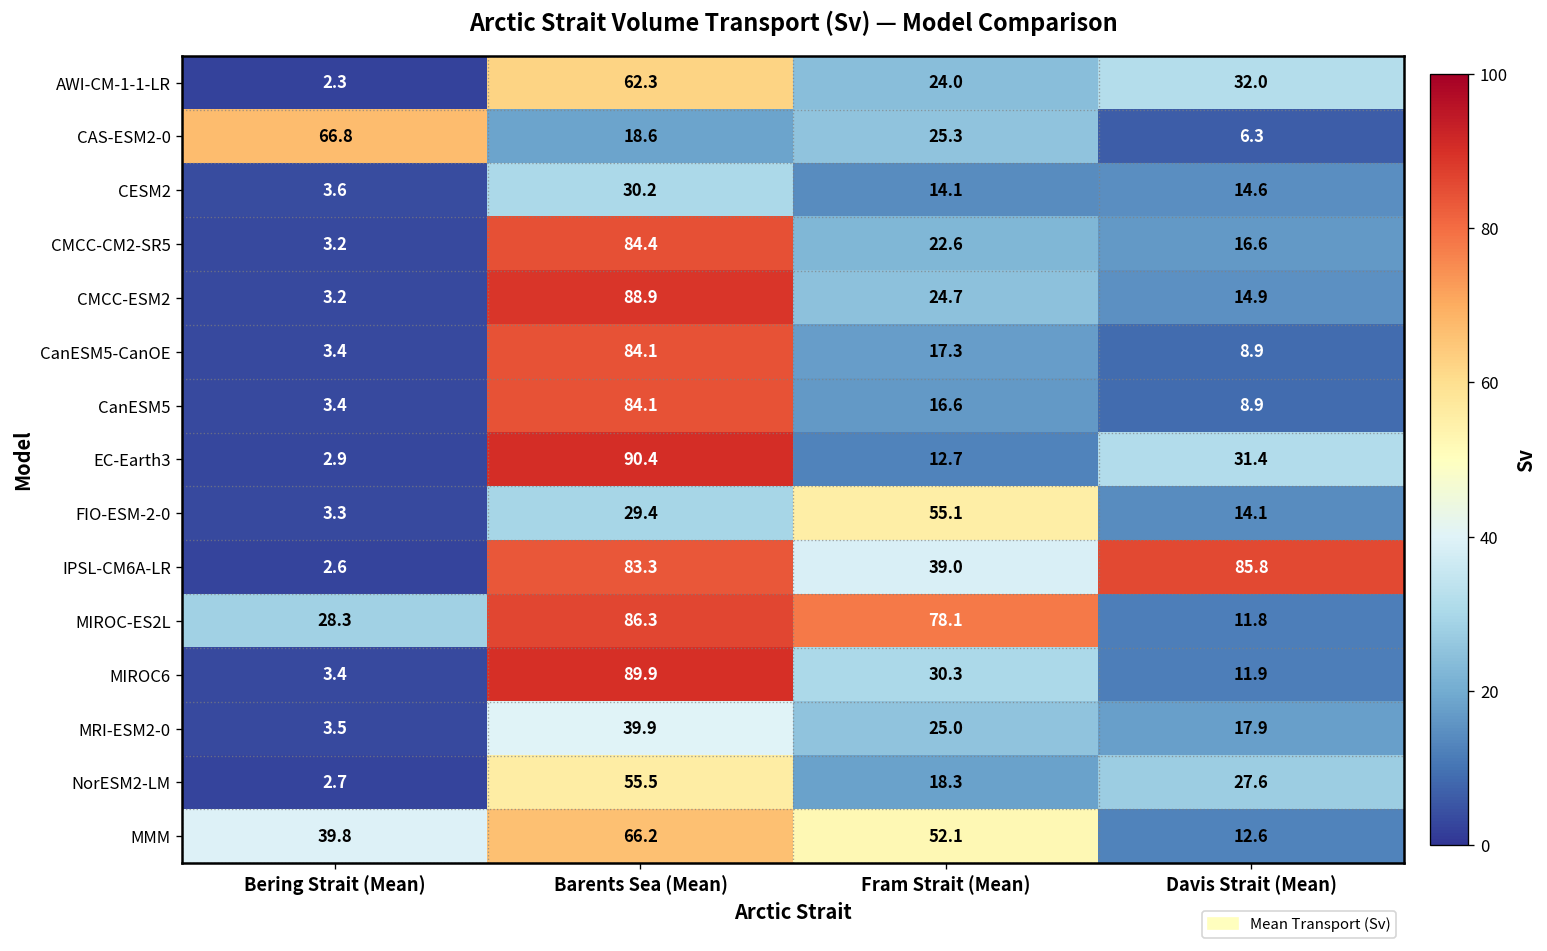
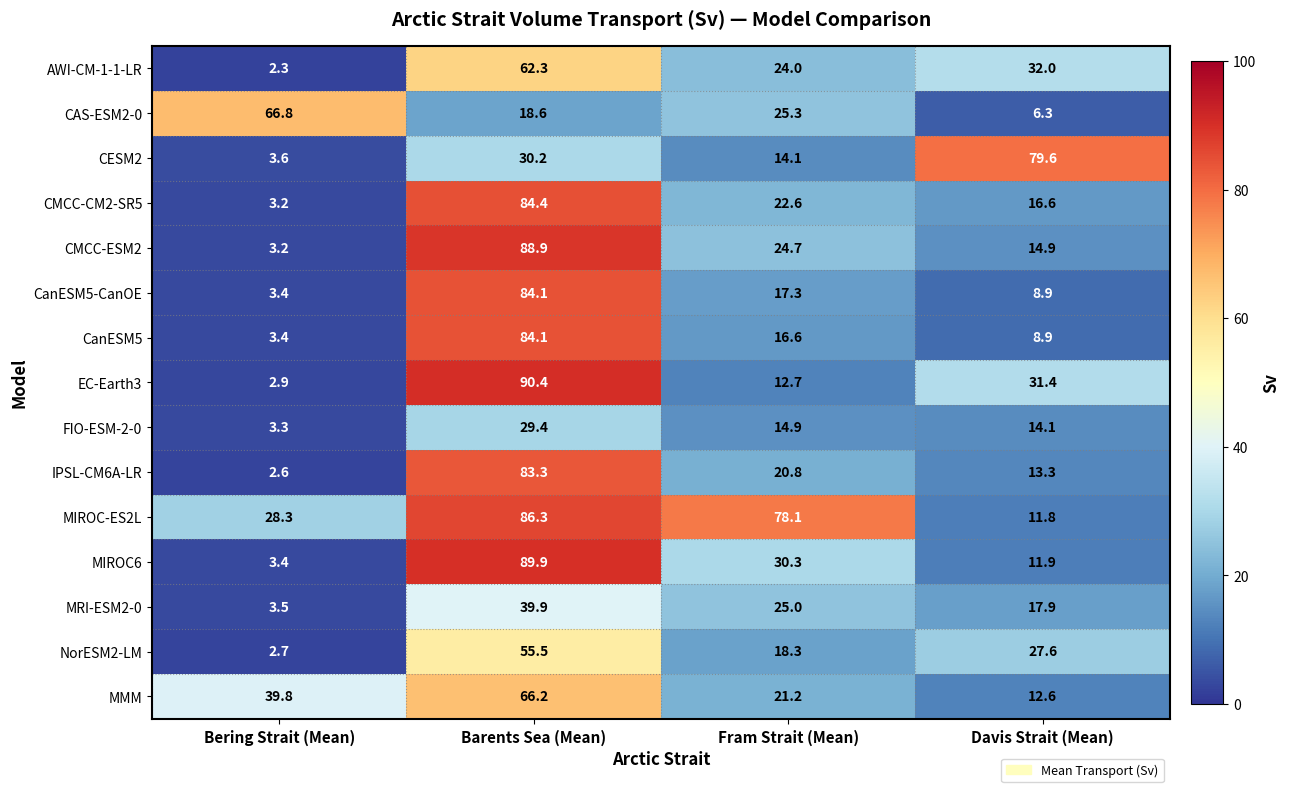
CESM2, Davis Strait (Mean): 14.6 -> 79.6
FIO-ESM-2-0, Fram Strait (Mean): 55.1 -> 14.9
IPSL-CM6A-LR, Fram Strait (Mean): 39.0 -> 20.8
IPSL-CM6A-LR, Davis Strait (Mean): 85.8 -> 13.3
MMM, Fram Strait (Mean): 52.1 -> 21.2
